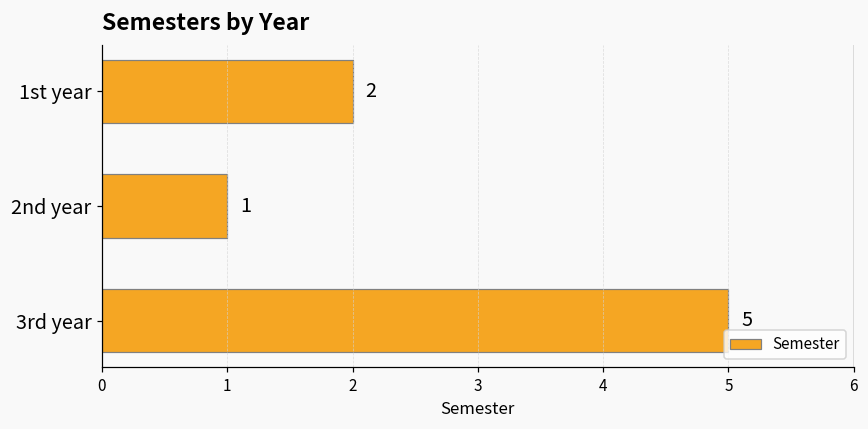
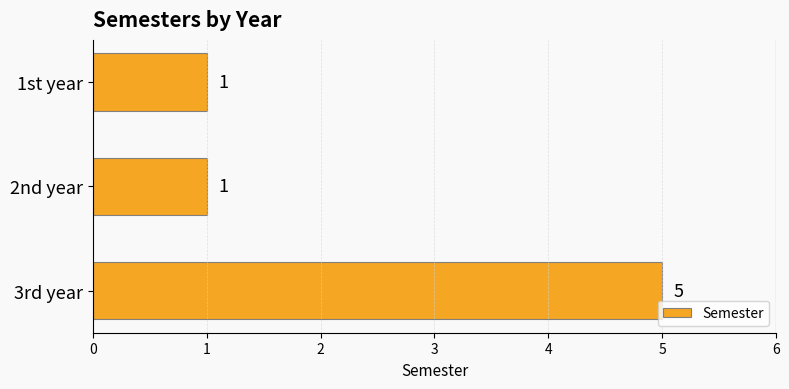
1st year: 2 -> 1
